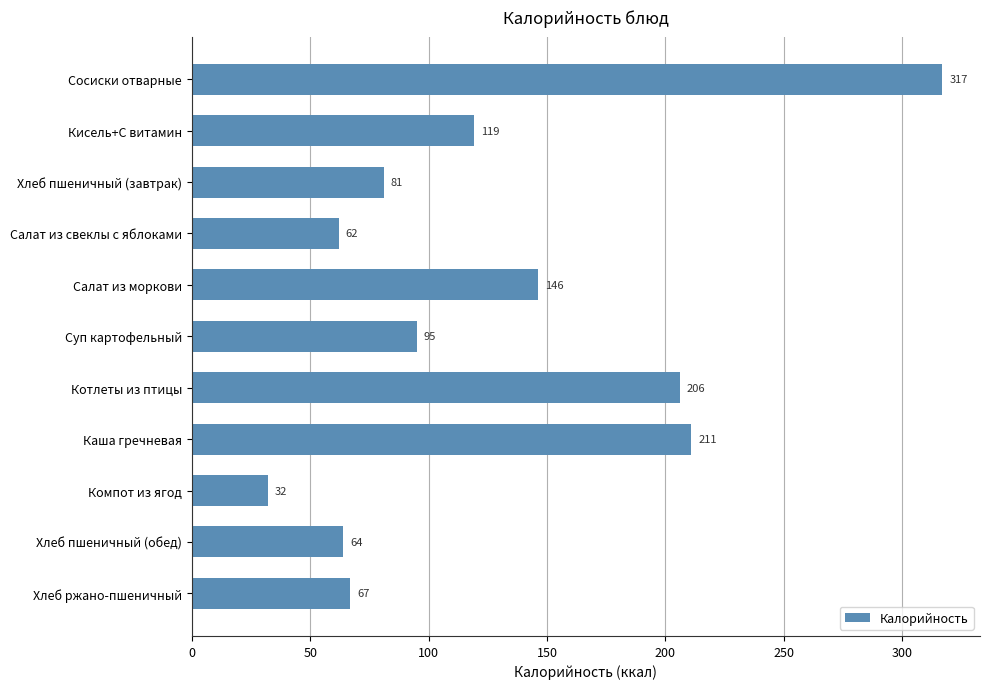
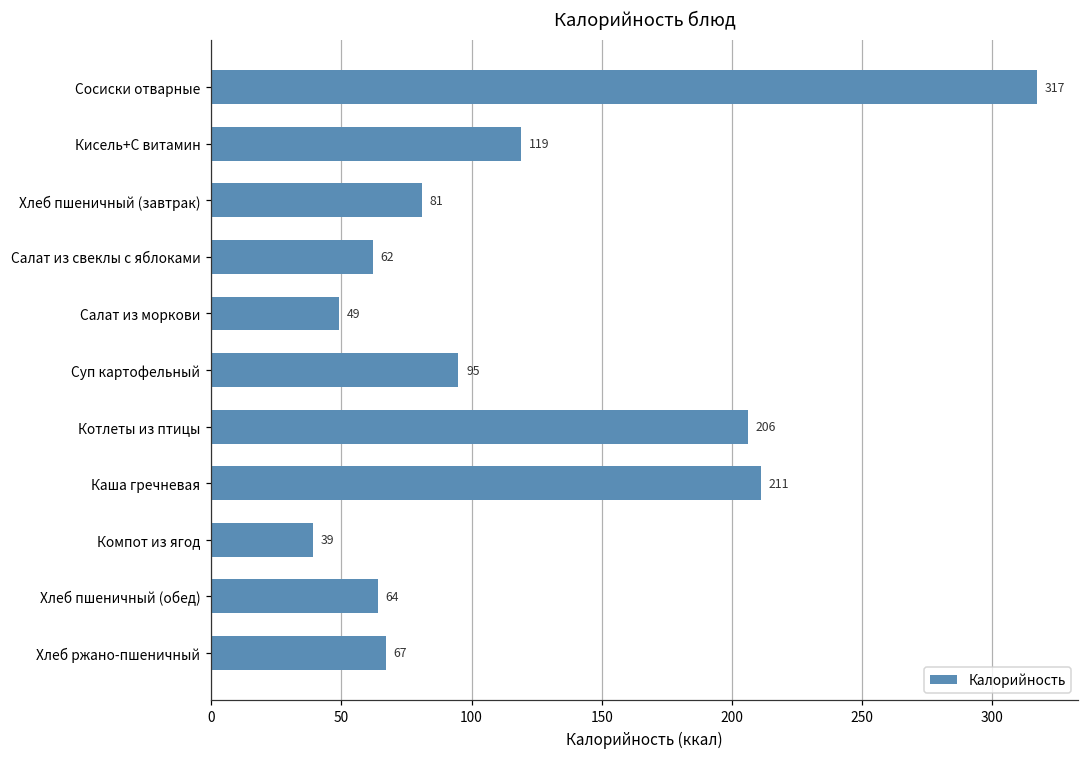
Салат из моркови: 146 -> 49
Компот из ягод: 32 -> 39
